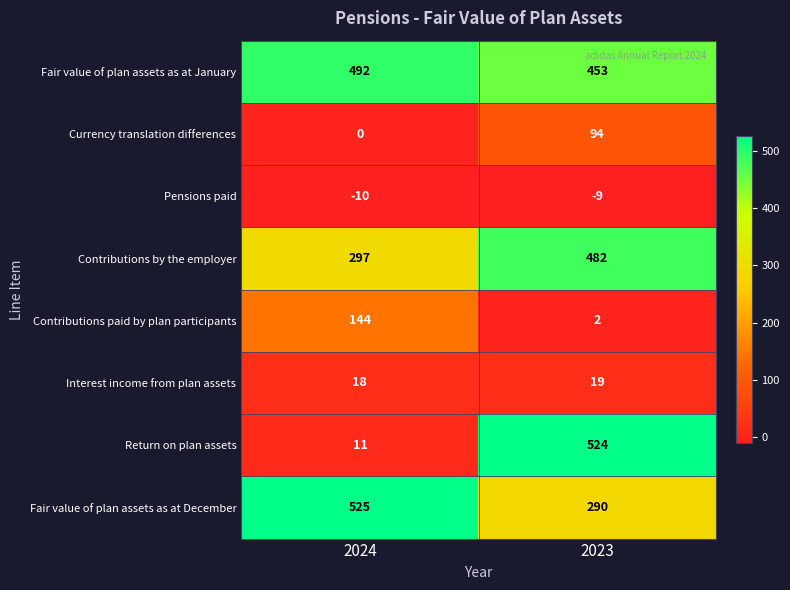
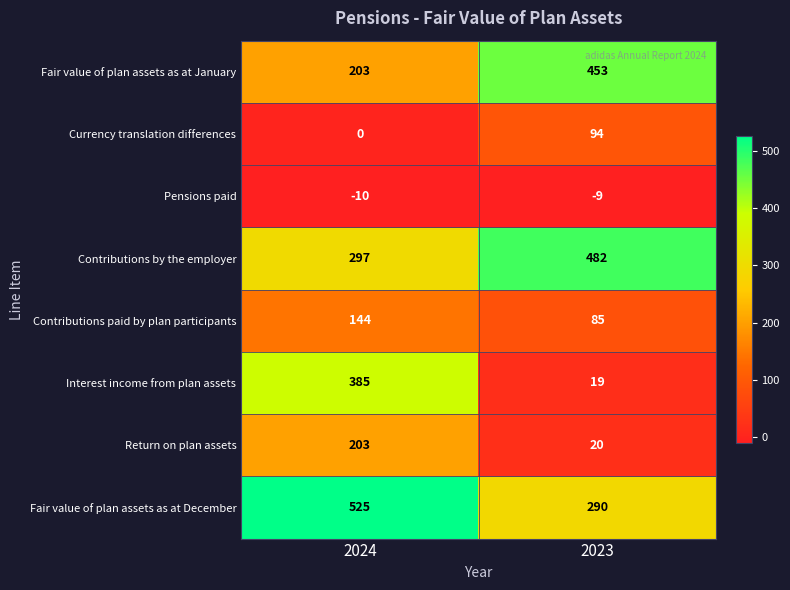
Fair value of plan assets as at January, 2024: 492 -> 203
Contributions paid by plan participants, 2023: 2 -> 85
Interest income from plan assets, 2024: 18 -> 385
Return on plan assets, 2024: 11 -> 203
Return on plan assets, 2023: 524 -> 20
